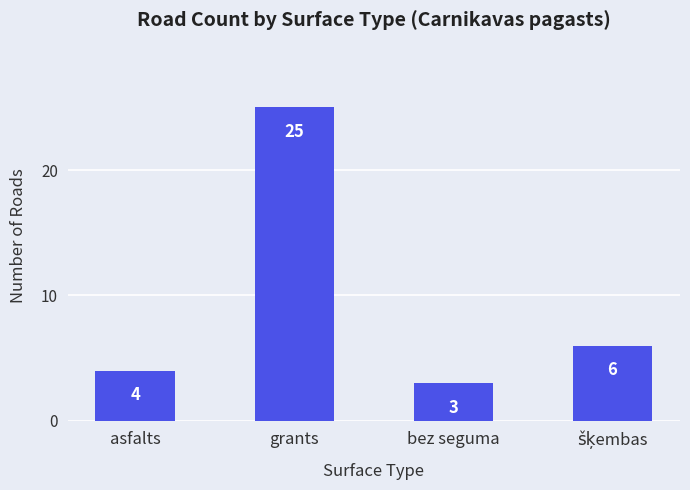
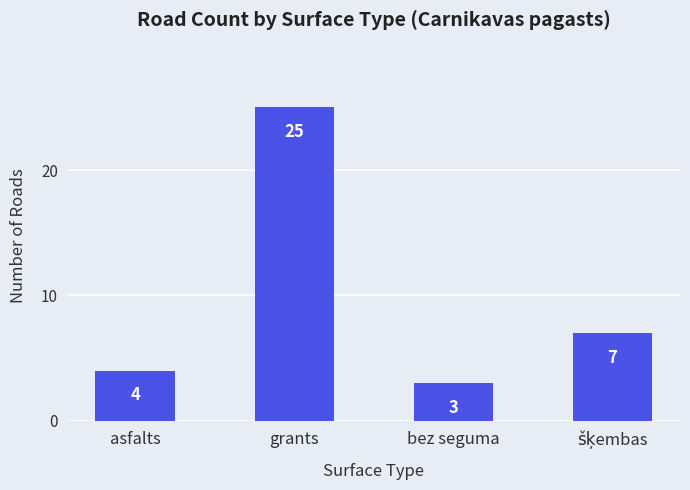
šķembas: 6 -> 7
